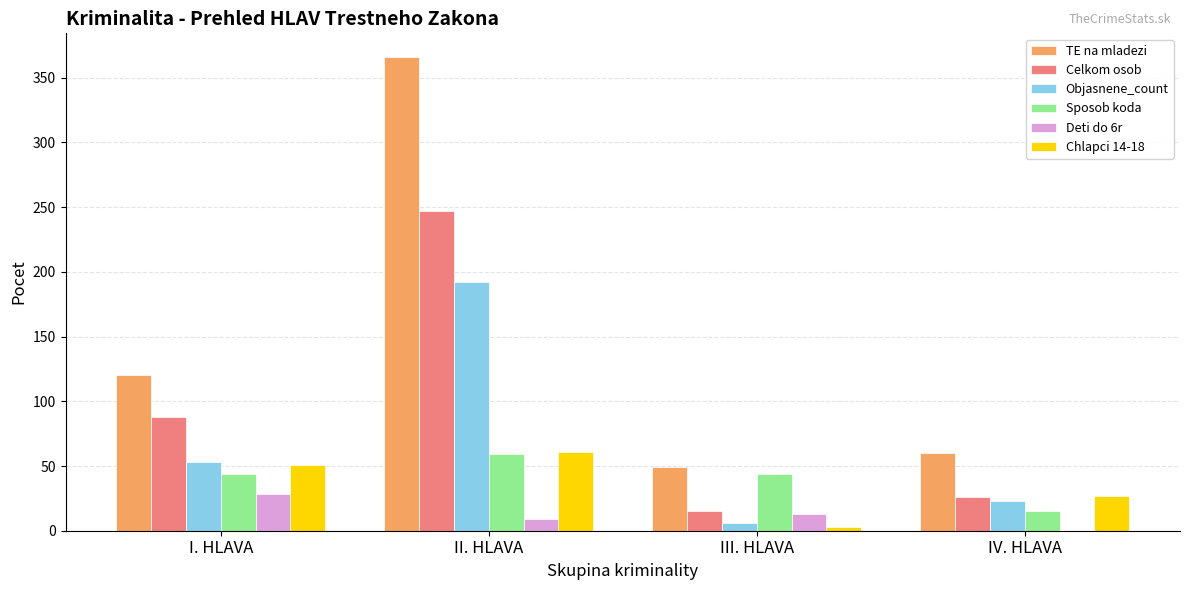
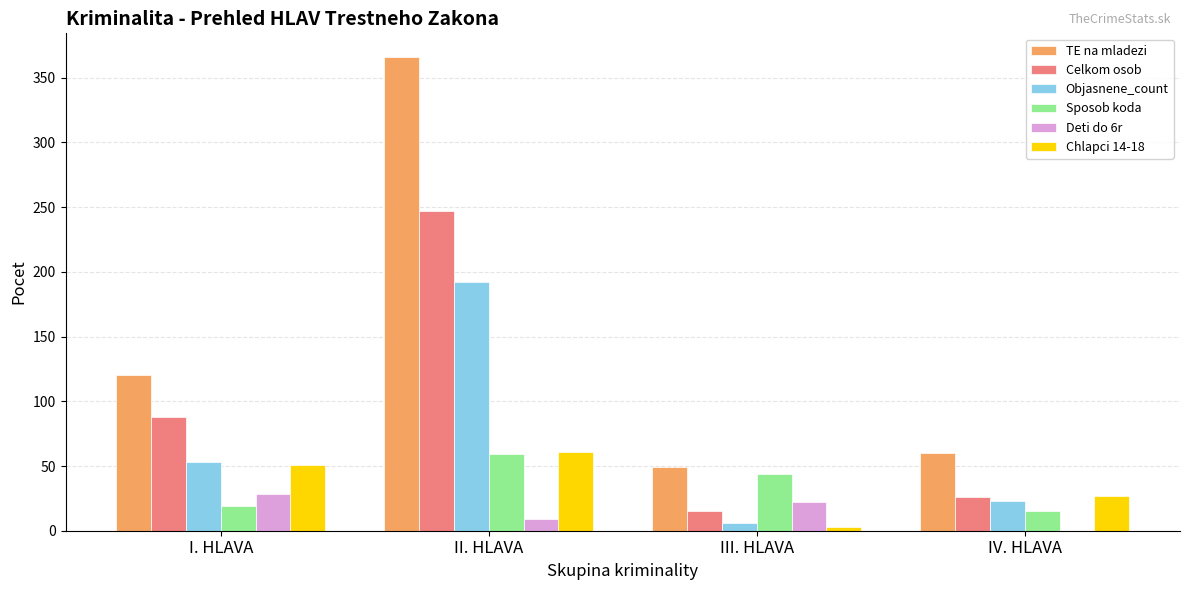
Sposob koda, I. HLAVA: 44 -> 19
Deti do 6r, III. HLAVA: 13 -> 22
